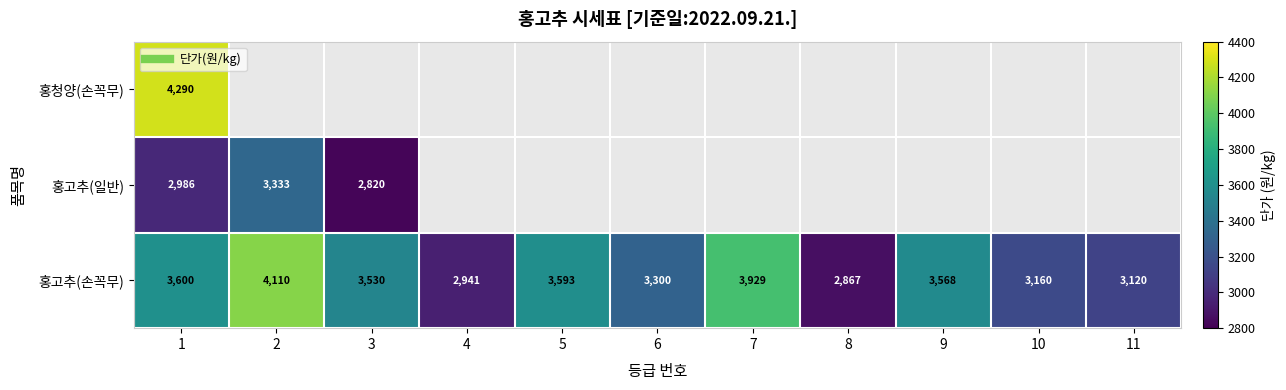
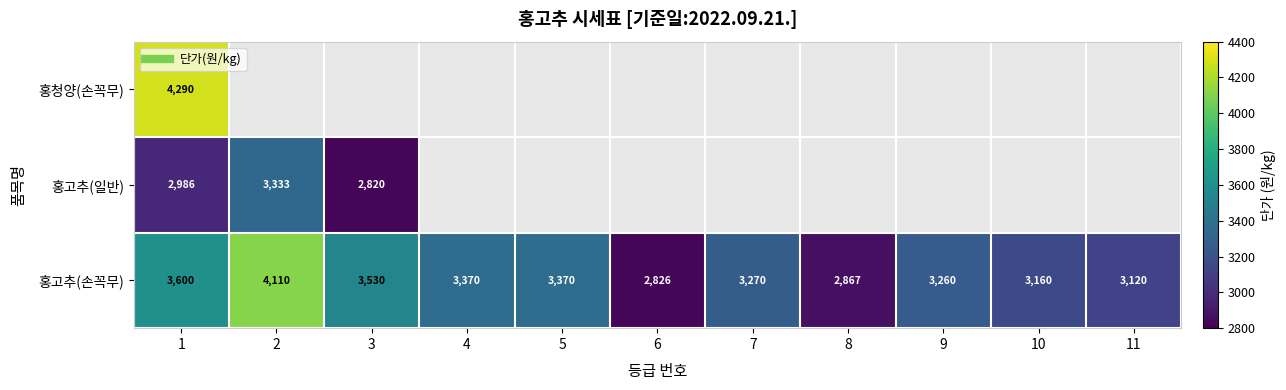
홍고추(손꼭무), 4: 2,941 -> 3,370
홍고추(손꼭무), 5: 3,593 -> 3,370
홍고추(손꼭무), 6: 3,300 -> 2,826
홍고추(손꼭무), 7: 3,929 -> 3,270
홍고추(손꼭무), 9: 3,568 -> 3,260
